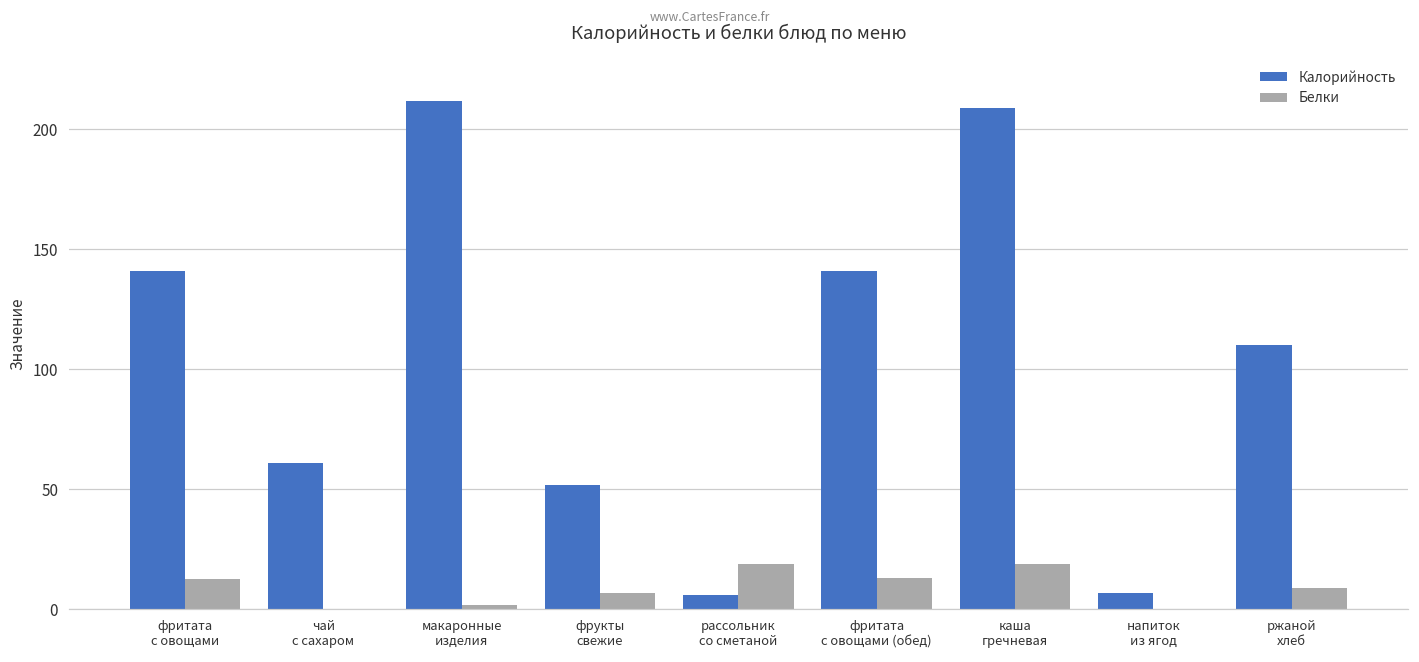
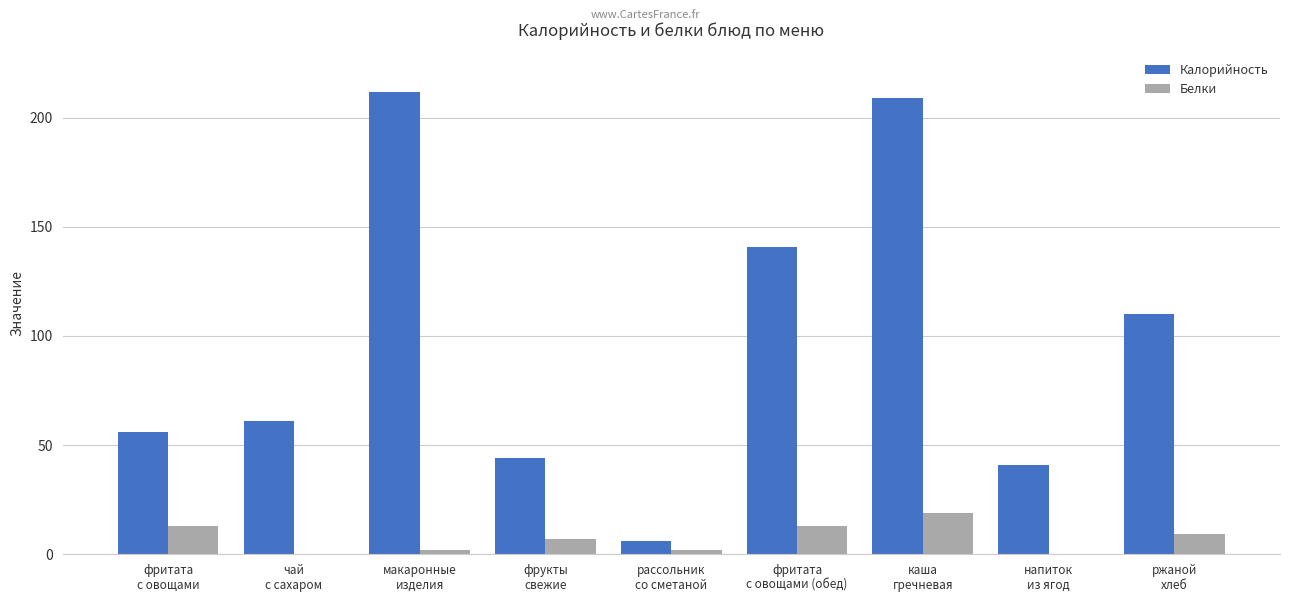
Калорийность, фритата с овощами: 141 -> 56
Калорийность, фрукты свежие: 52 -> 44
Белки, рассольник со сметаной: 19 -> 2
Калорийность, напиток из ягод: 7 -> 41
